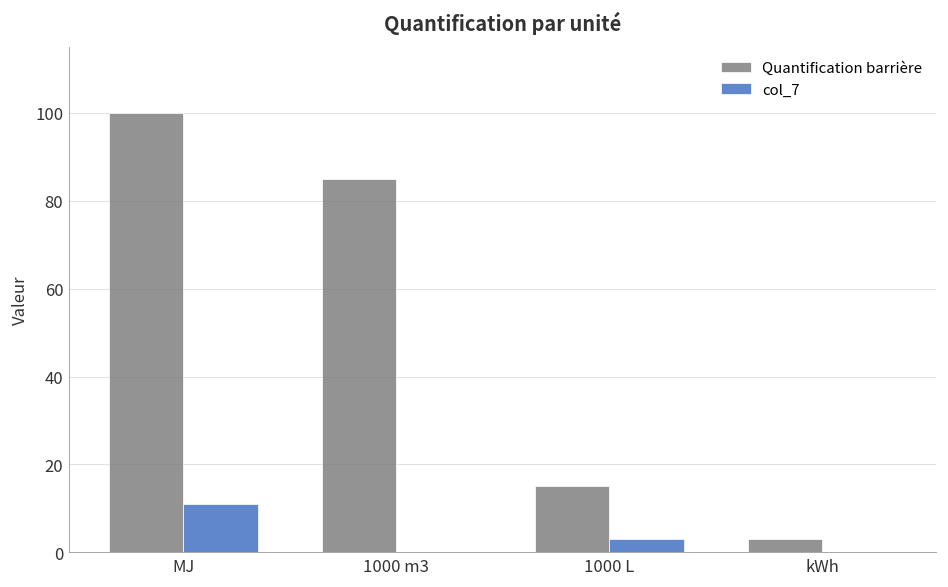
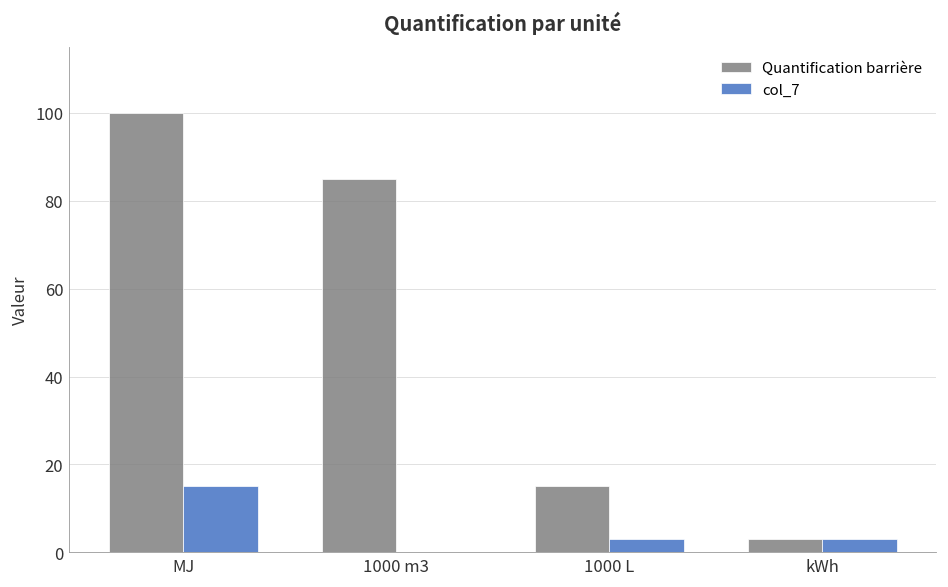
col_7, MJ: 11 -> 15
col_7, kWh: 0 -> 3
